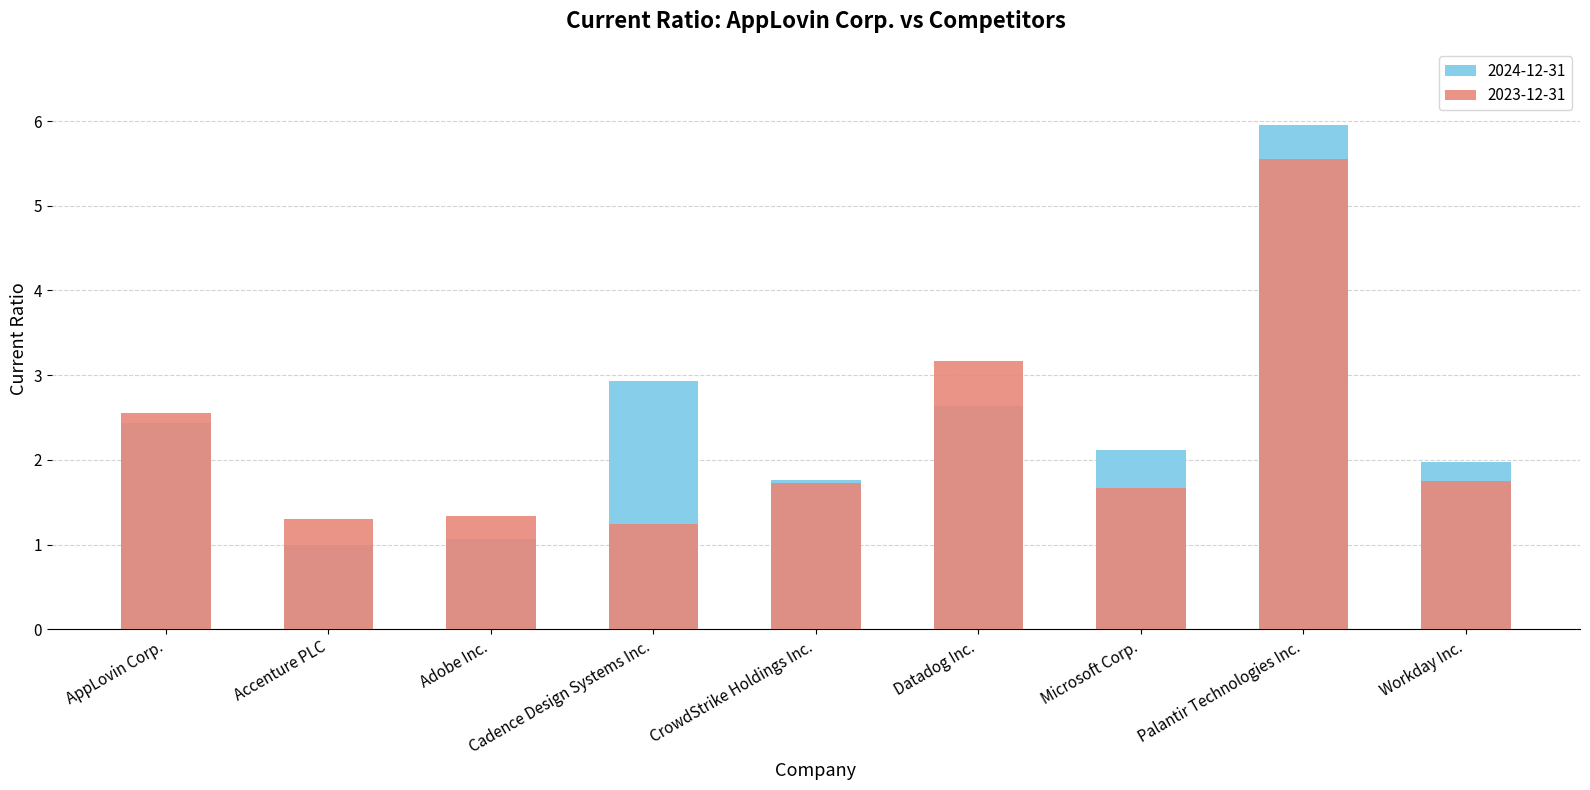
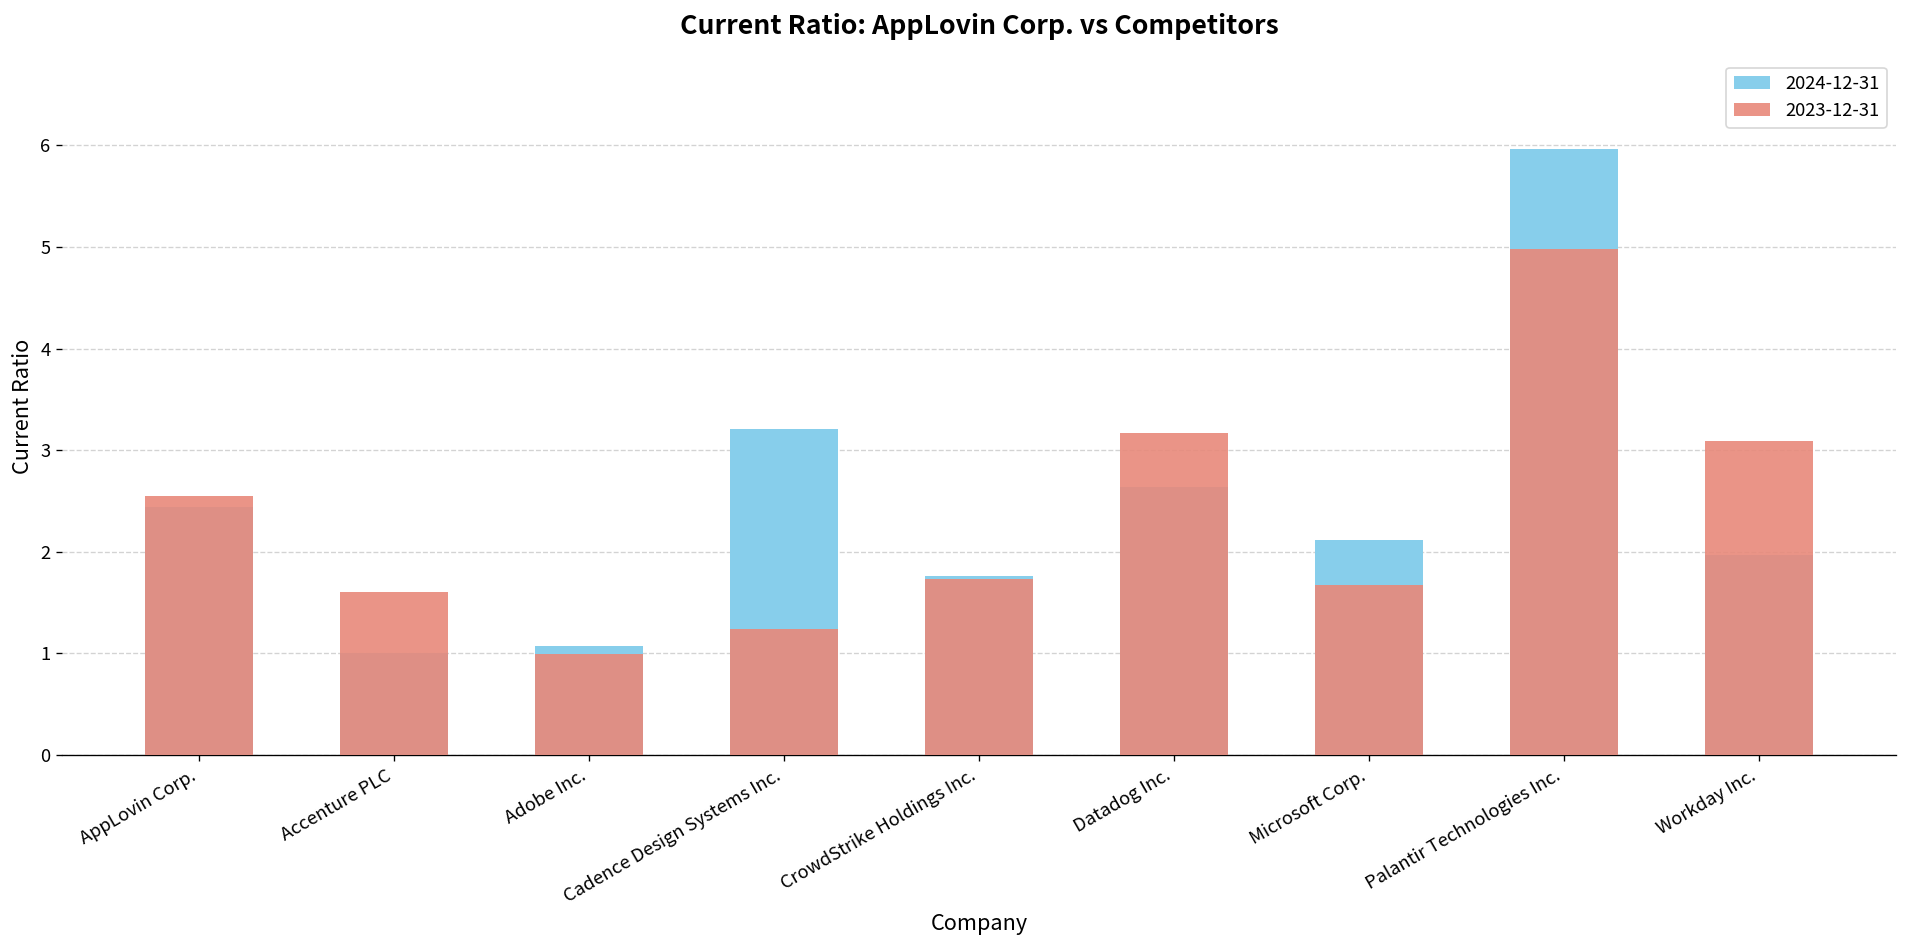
2023-12-31, Accenture PLC: 1.3 -> 1.6
2023-12-31, Adobe Inc.: 1.3 -> 1.0
2024-12-31, Cadence Design Systems Inc.: 2.9 -> 3.2
2023-12-31, Palantir Technologies Inc.: 5.6 -> 5.0
2023-12-31, Workday Inc.: 1.8 -> 3.1
